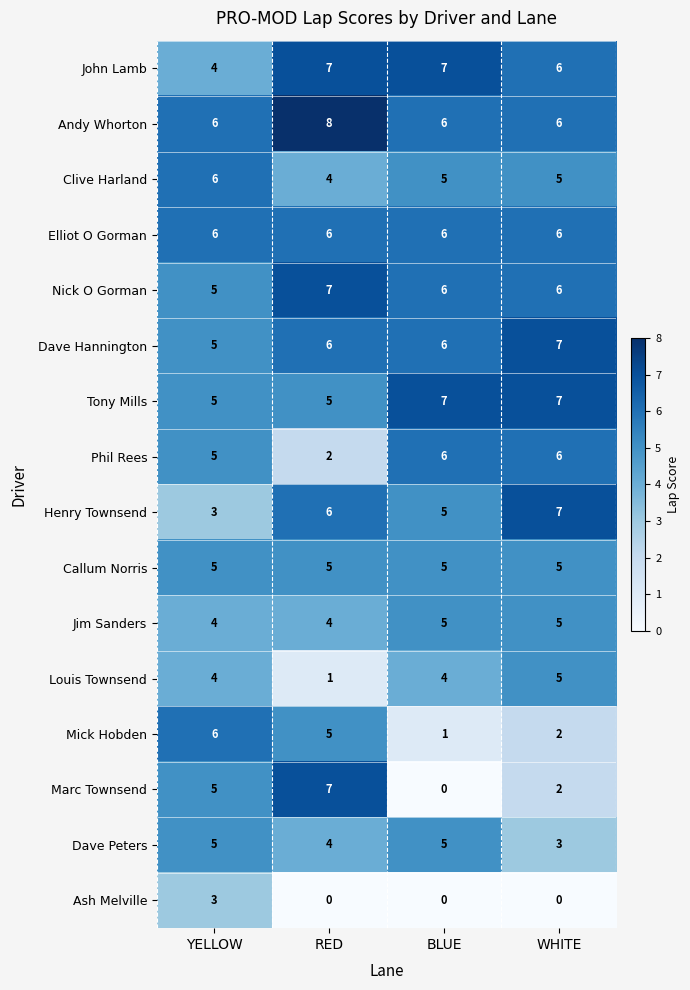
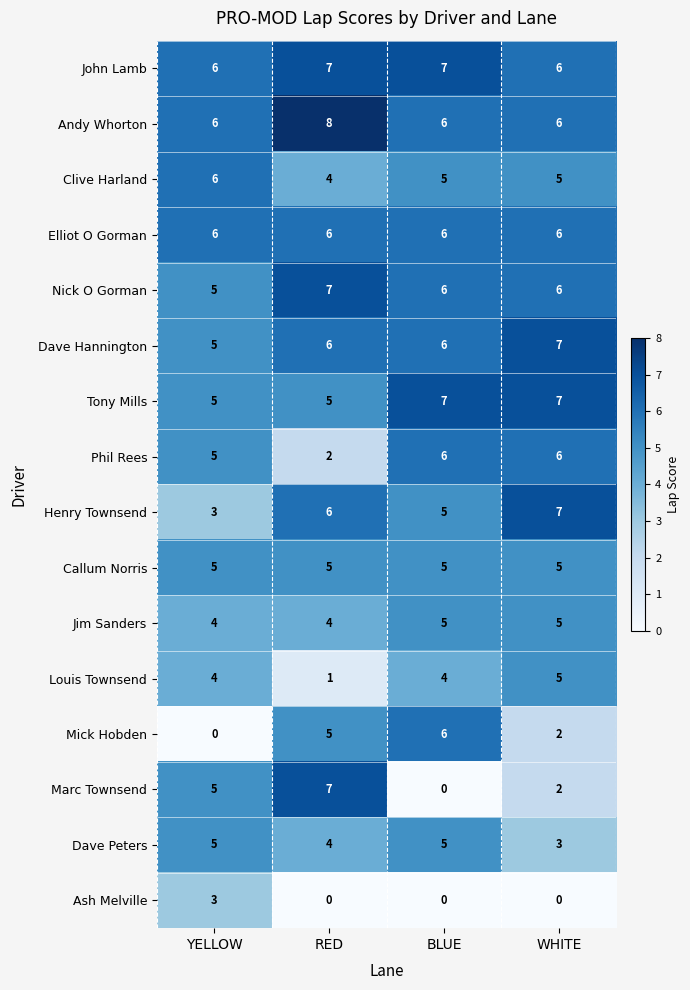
John Lamb, YELLOW: 4 -> 6
Mick Hobden, YELLOW: 6 -> 0
Mick Hobden, BLUE: 1 -> 6
